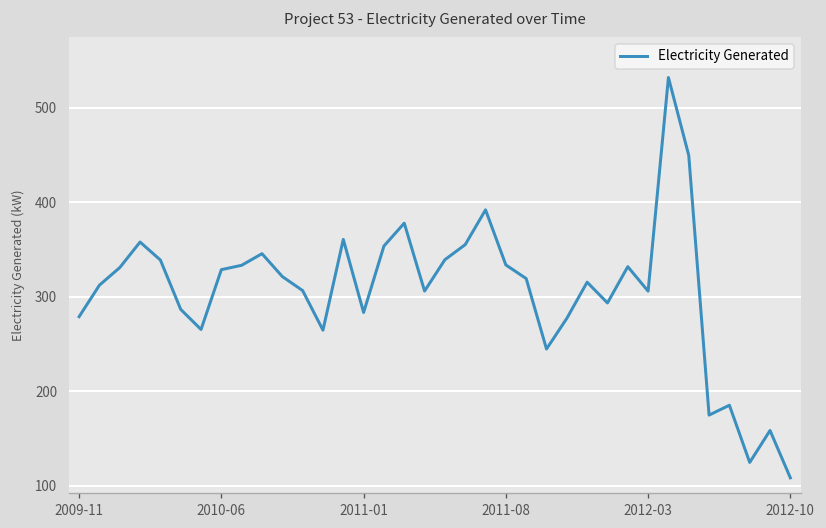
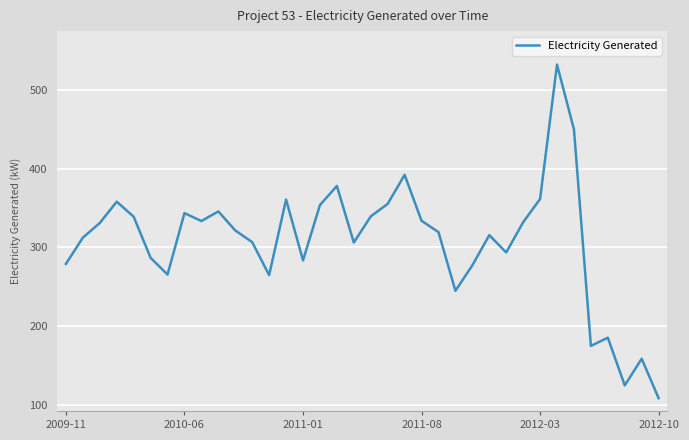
2010-06: 330 -> 340
2012-03: 310 -> 360
